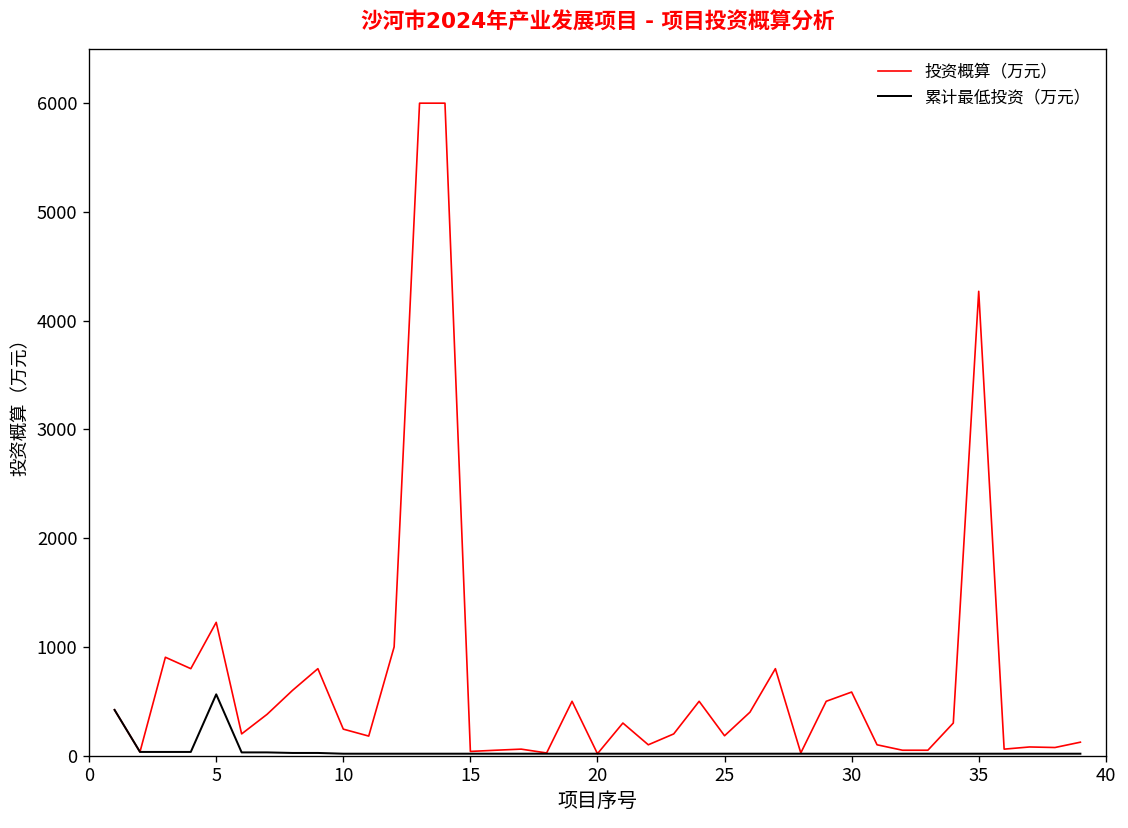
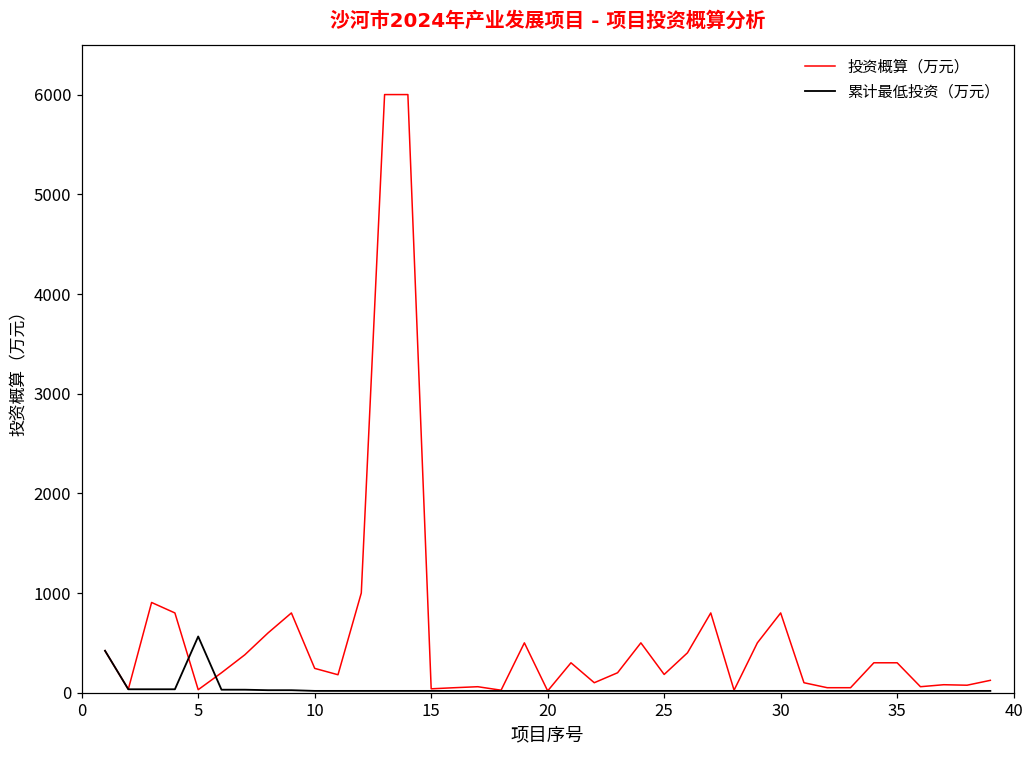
投资概算（万元）, 5: 1200 -> 0
投资概算（万元）, 30: 600 -> 800
投资概算（万元）, 35: 4300 -> 300
